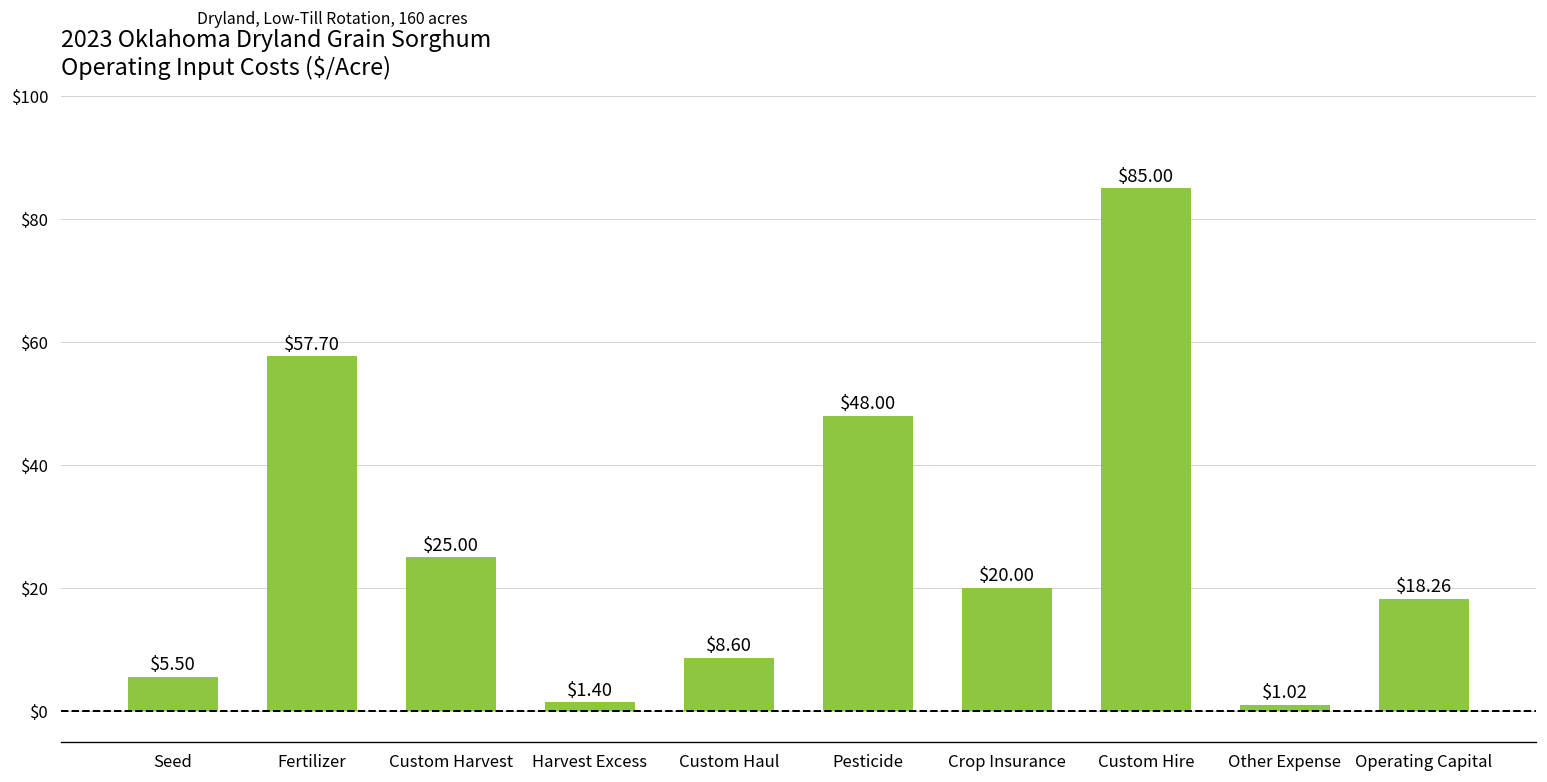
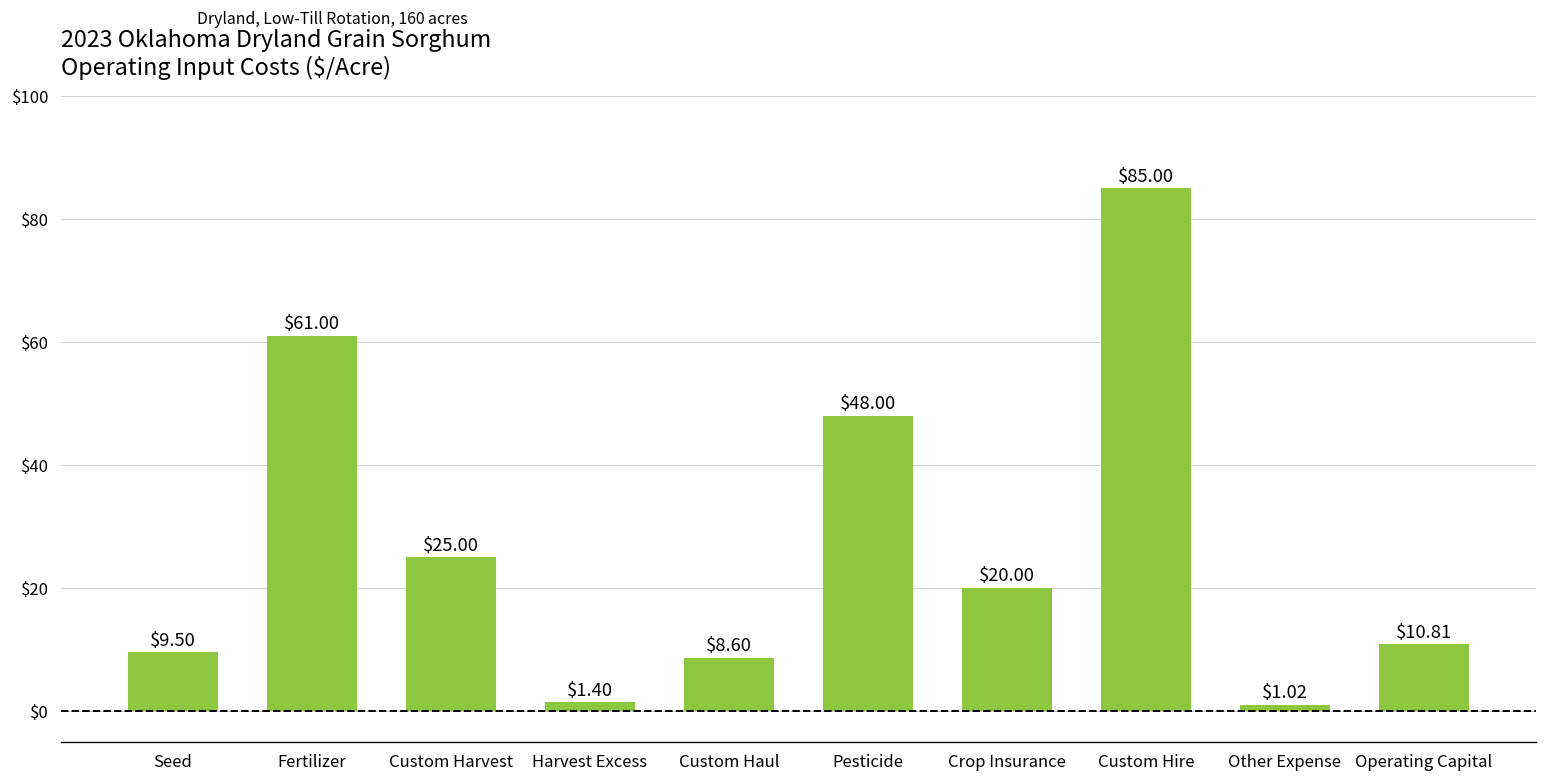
Seed: $5.50 -> $9.50
Fertilizer: $57.70 -> $61.00
Operating Capital: $18.26 -> $10.81
